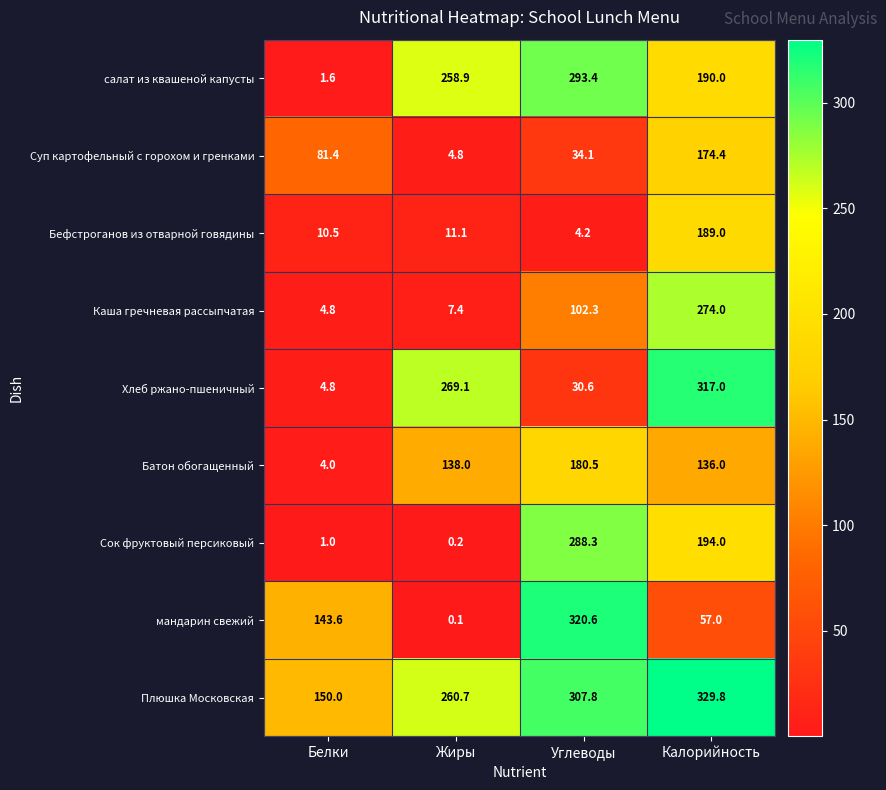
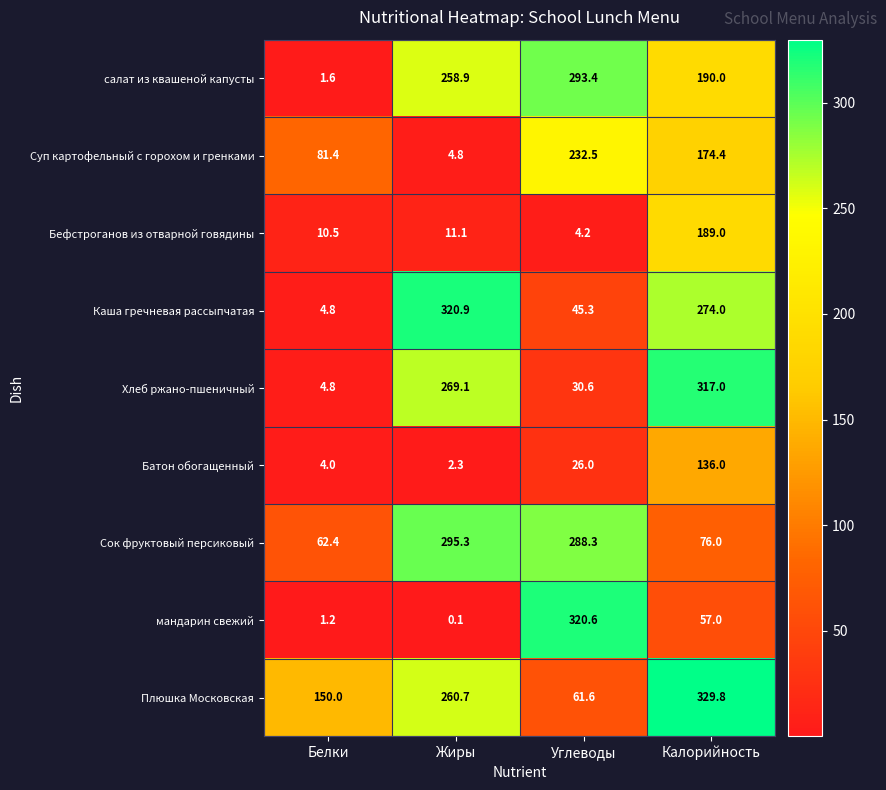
Суп картофельный с горохом и гренками, Углеводы: 34.1 -> 232.5
Каша гречневая рассыпчатая, Жиры: 7.4 -> 320.9
Каша гречневая рассыпчатая, Углеводы: 102.3 -> 45.3
Батон обогащенный, Жиры: 138.0 -> 2.3
Батон обогащенный, Углеводы: 180.5 -> 26.0
Сок фруктовый персиковый, Белки: 1.0 -> 62.4
Сок фруктовый персиковый, Жиры: 0.2 -> 295.3
Сок фруктовый персиковый, Калорийность: 194.0 -> 76.0
мандарин свежий, Белки: 143.6 -> 1.2
Плюшка Московская, Углеводы: 307.8 -> 61.6
